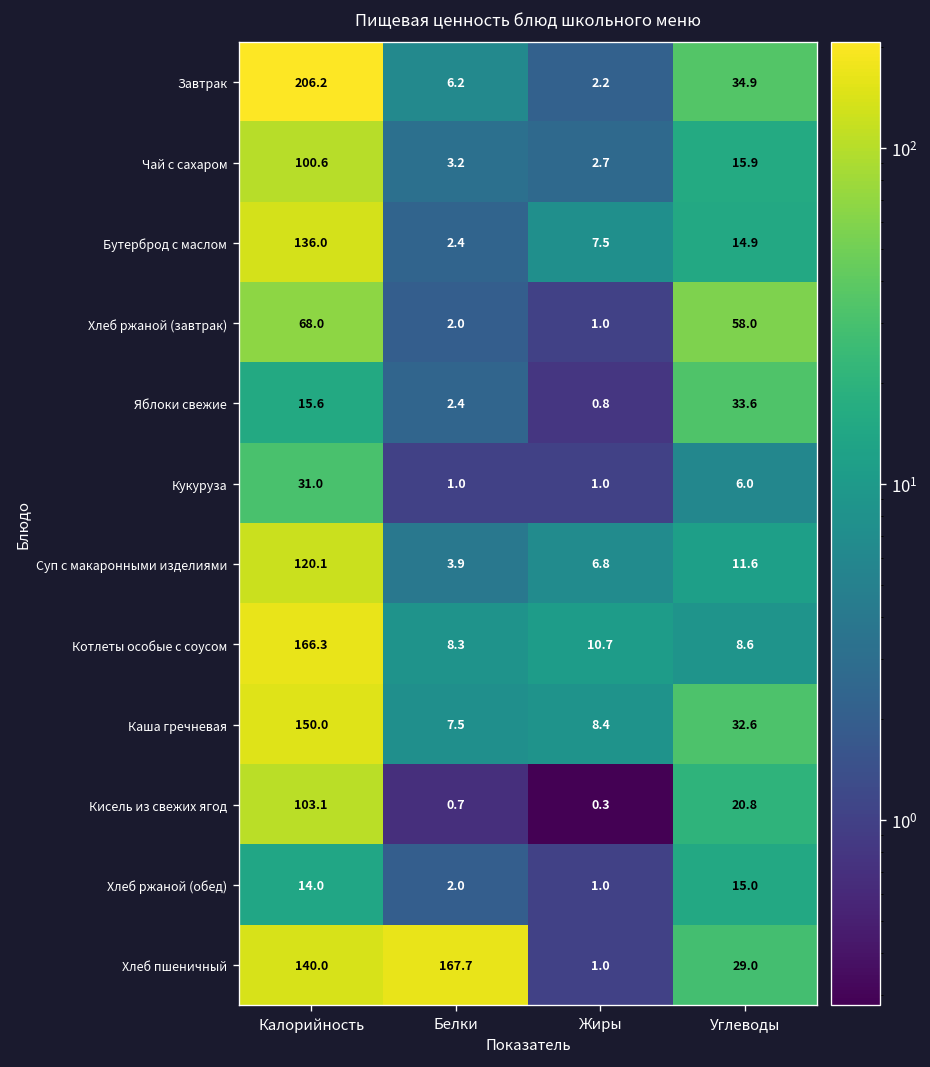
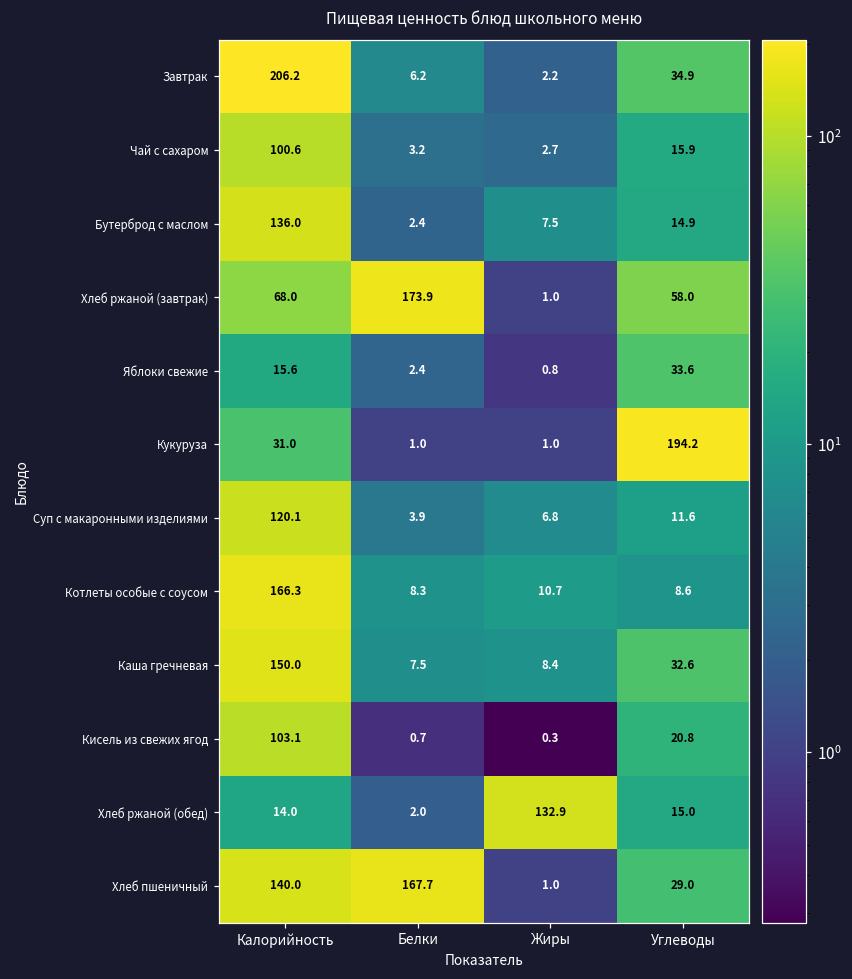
Хлеб ржаной (завтрак), Белки: 2.0 -> 173.9
Кукуруза, Углеводы: 6.0 -> 194.2
Хлеб ржаной (обед), Жиры: 1.0 -> 132.9
